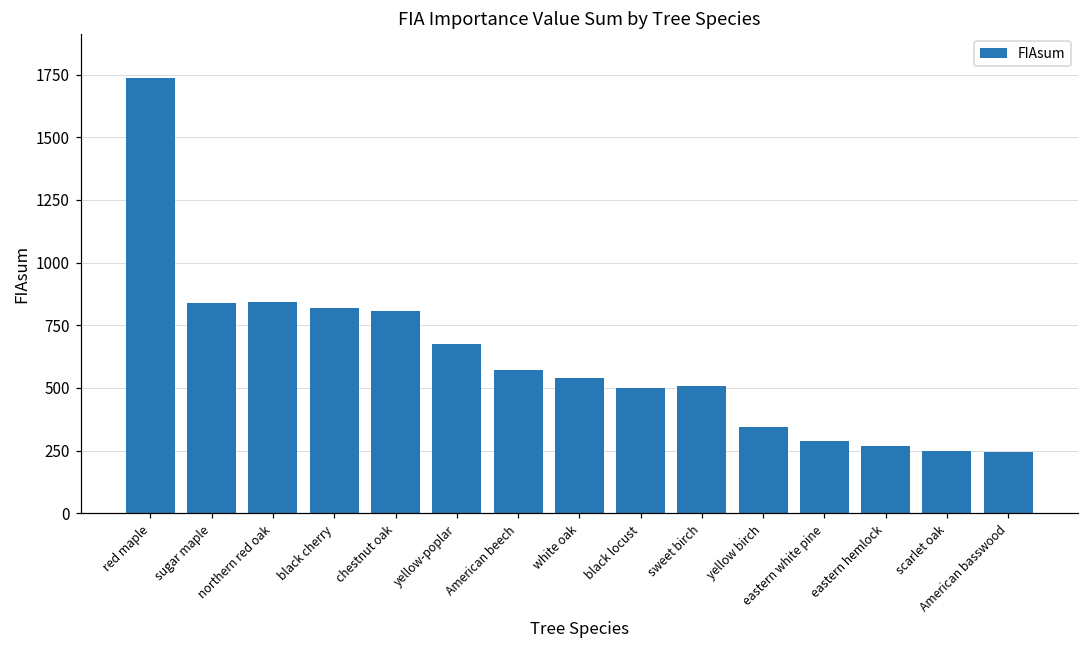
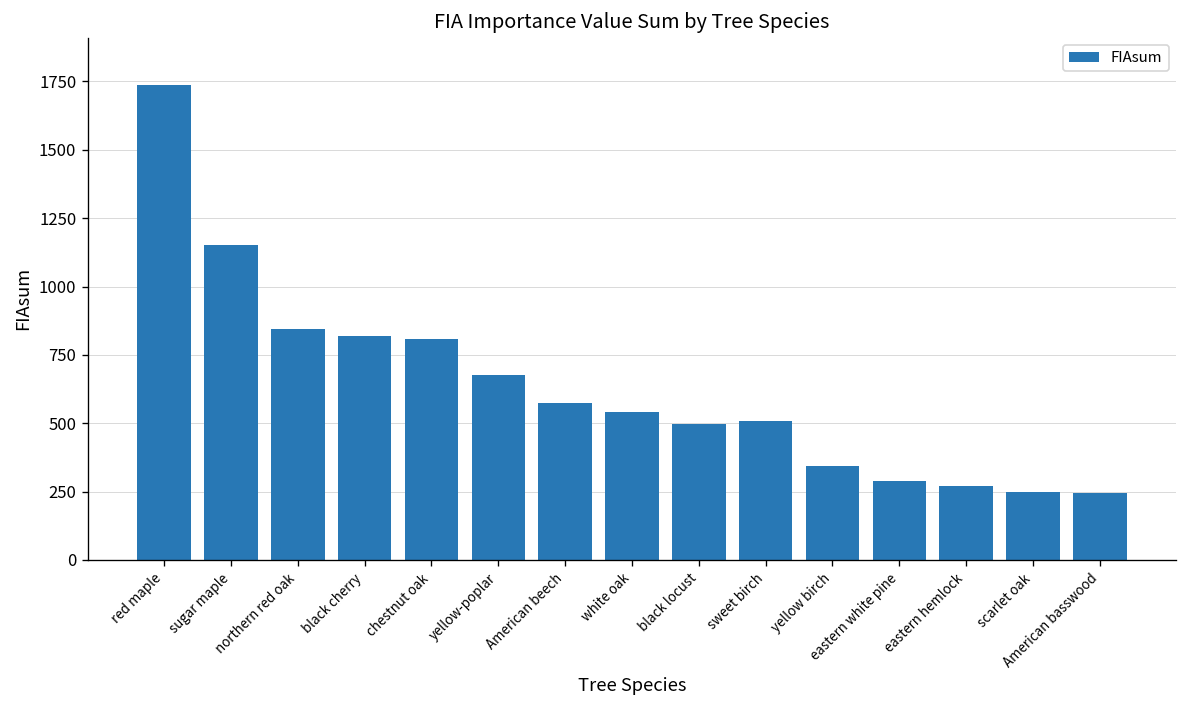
sugar maple: 840 -> 1150
